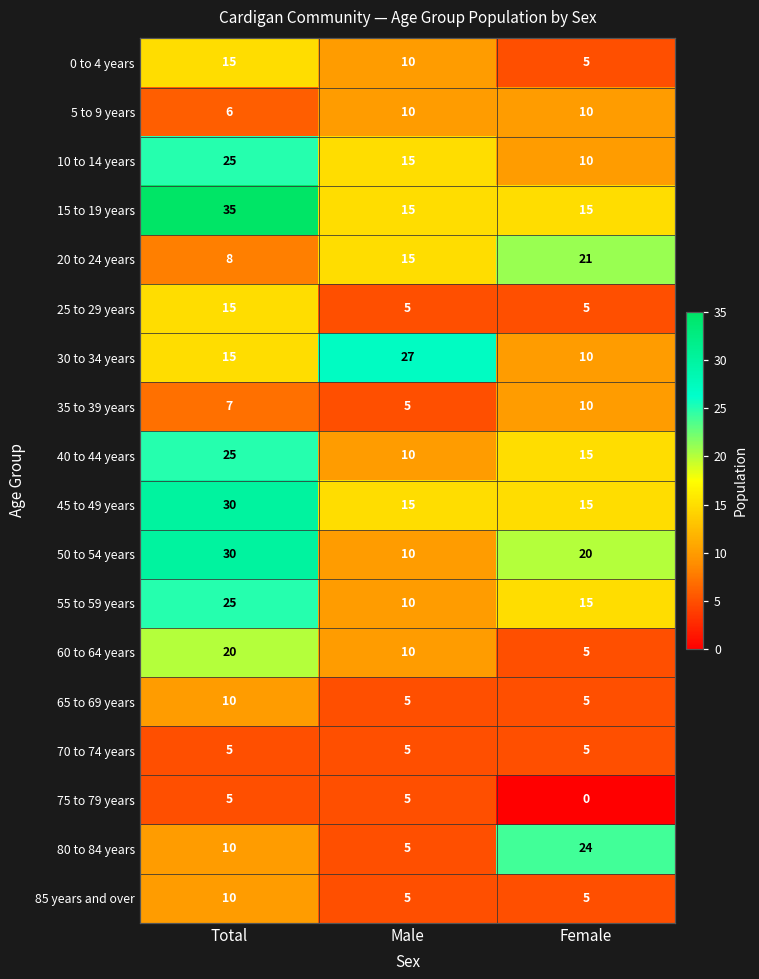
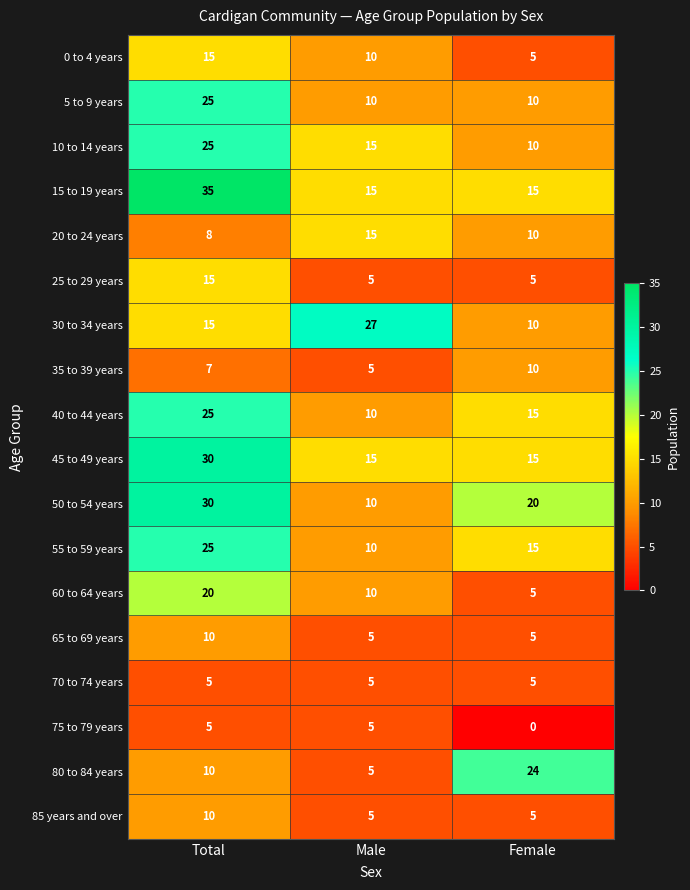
5 to 9 years, Total: 6 -> 25
20 to 24 years, Female: 21 -> 10
